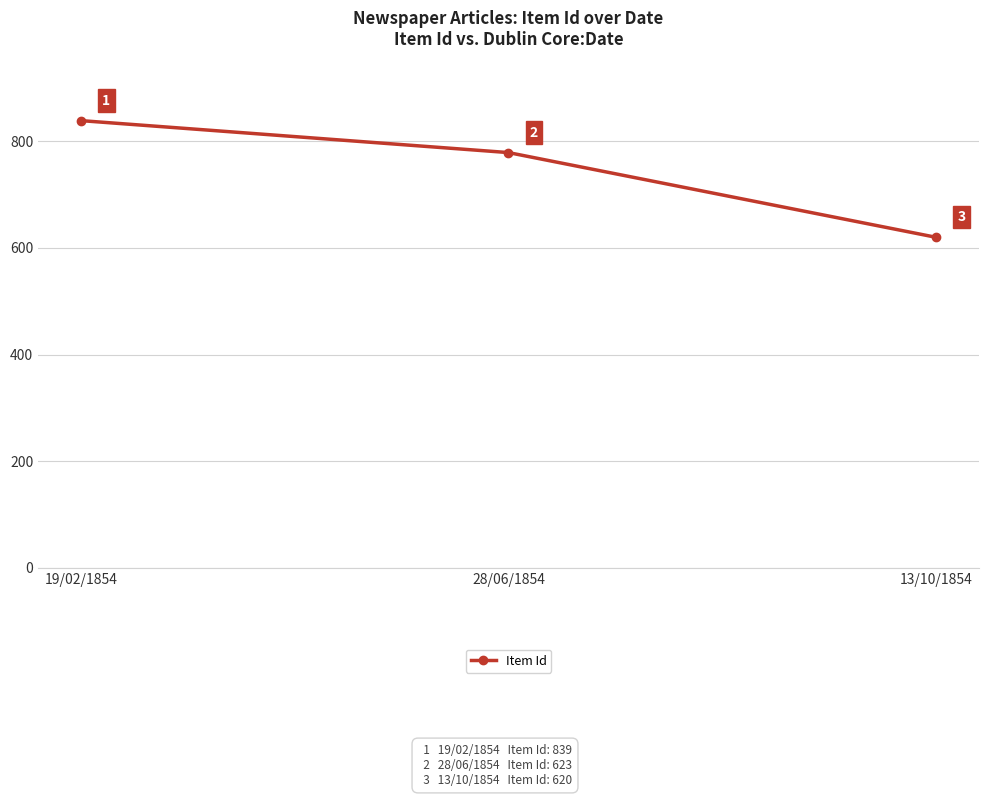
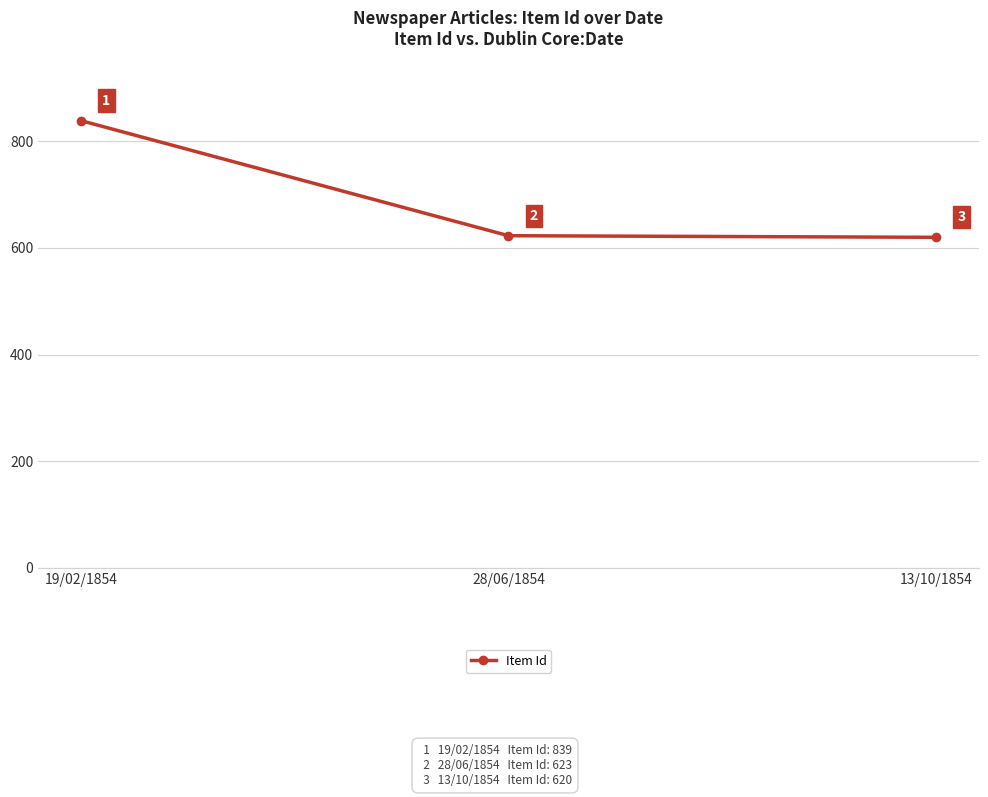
28/06/1854: 780 -> 620
